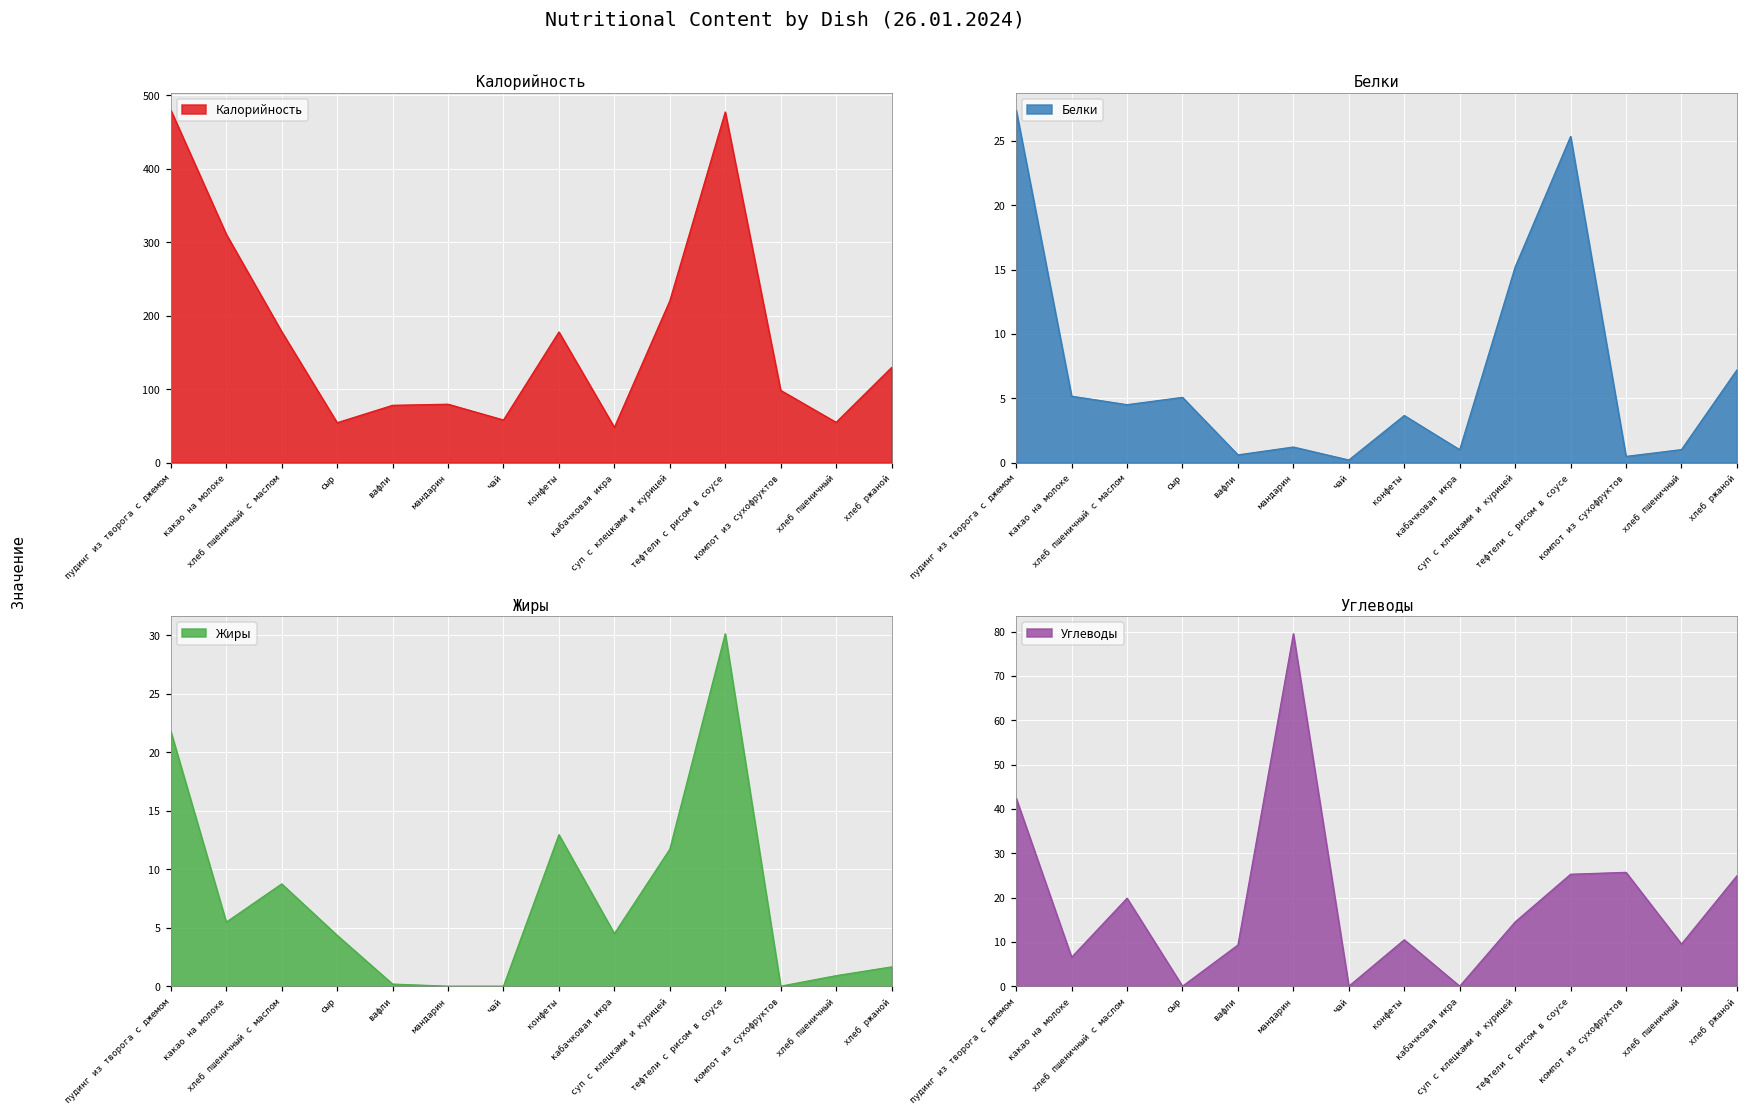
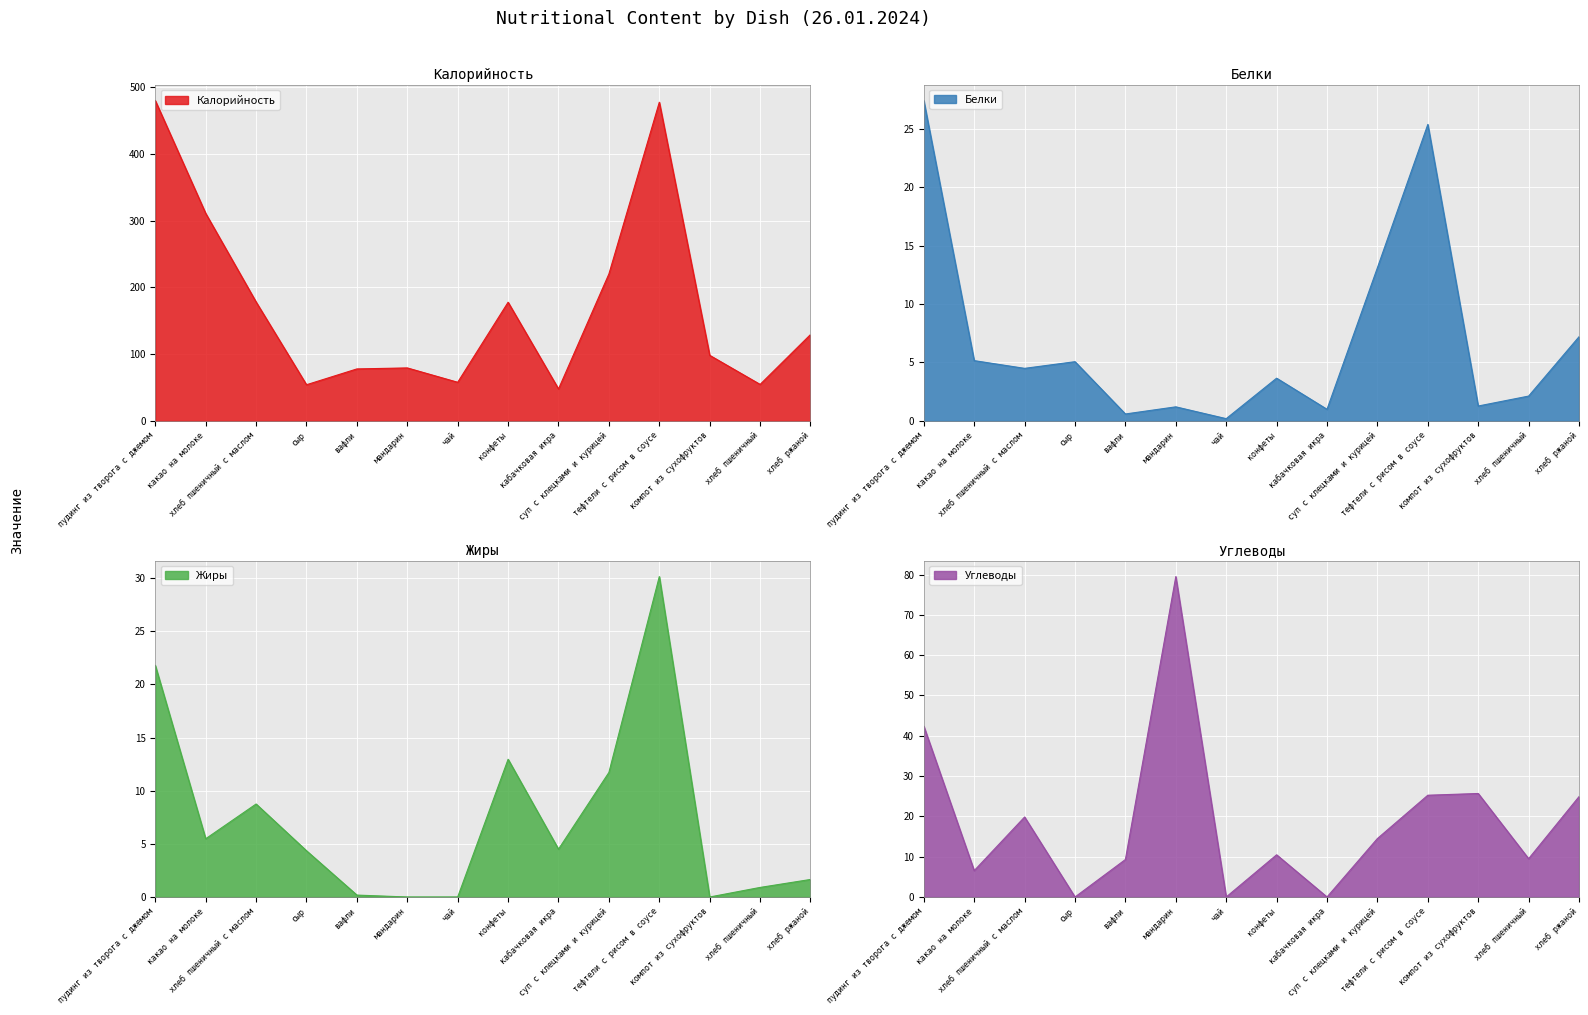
Белки, суп с клецками и курицей: 15.2 -> 13.1
Белки, компот из сухофруктов: 0.5 -> 1.3
Белки, хлеб пшеничный: 1.0 -> 2.1
